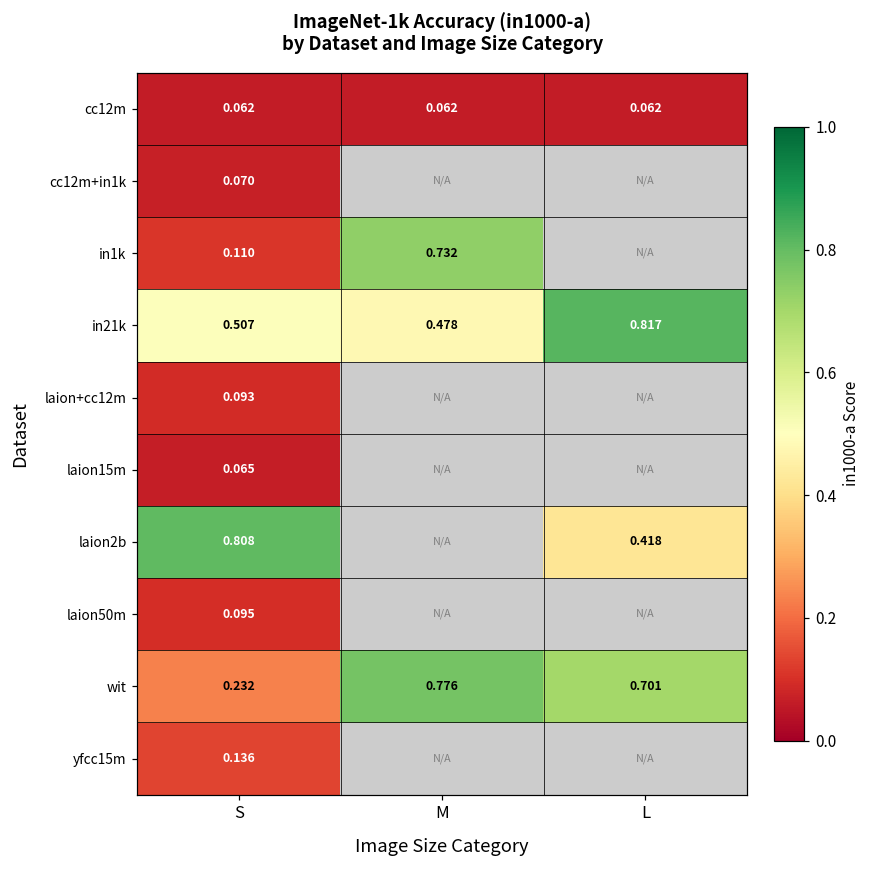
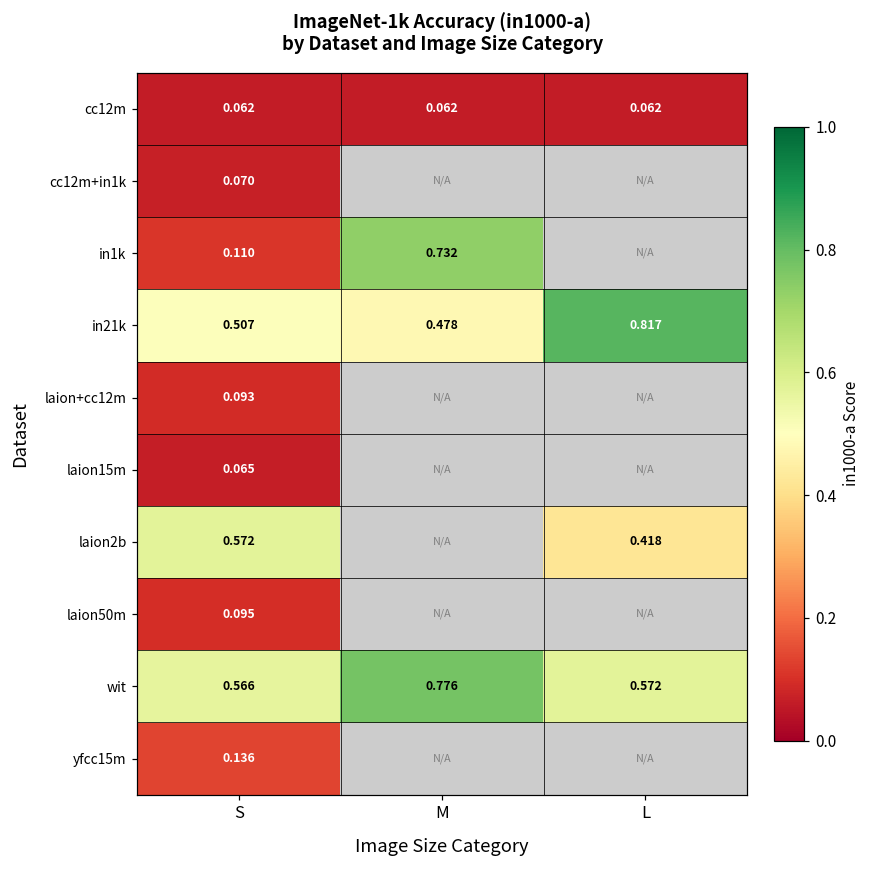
laion2b, S: 0.808 -> 0.572
wit, S: 0.232 -> 0.566
wit, L: 0.701 -> 0.572
